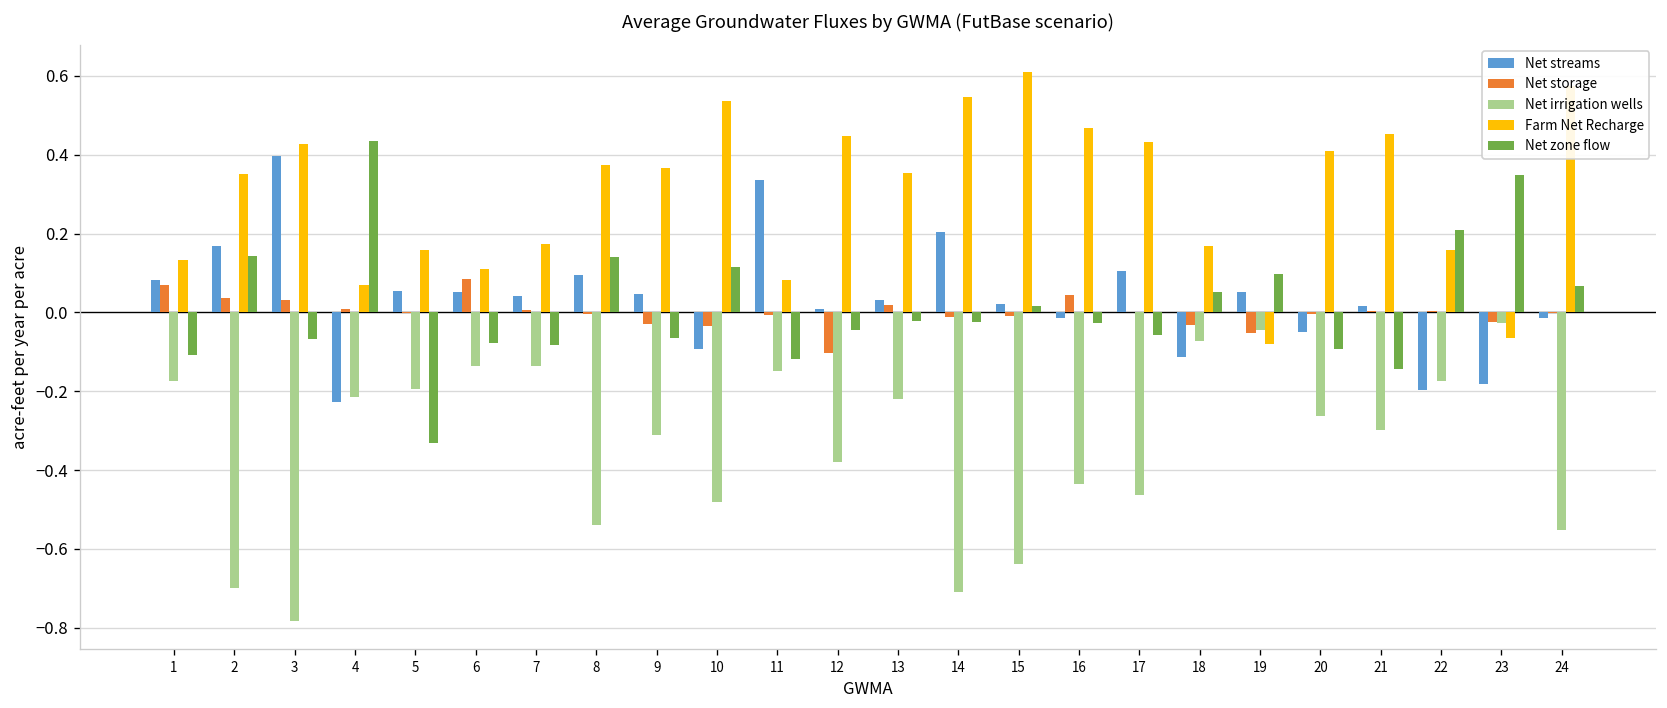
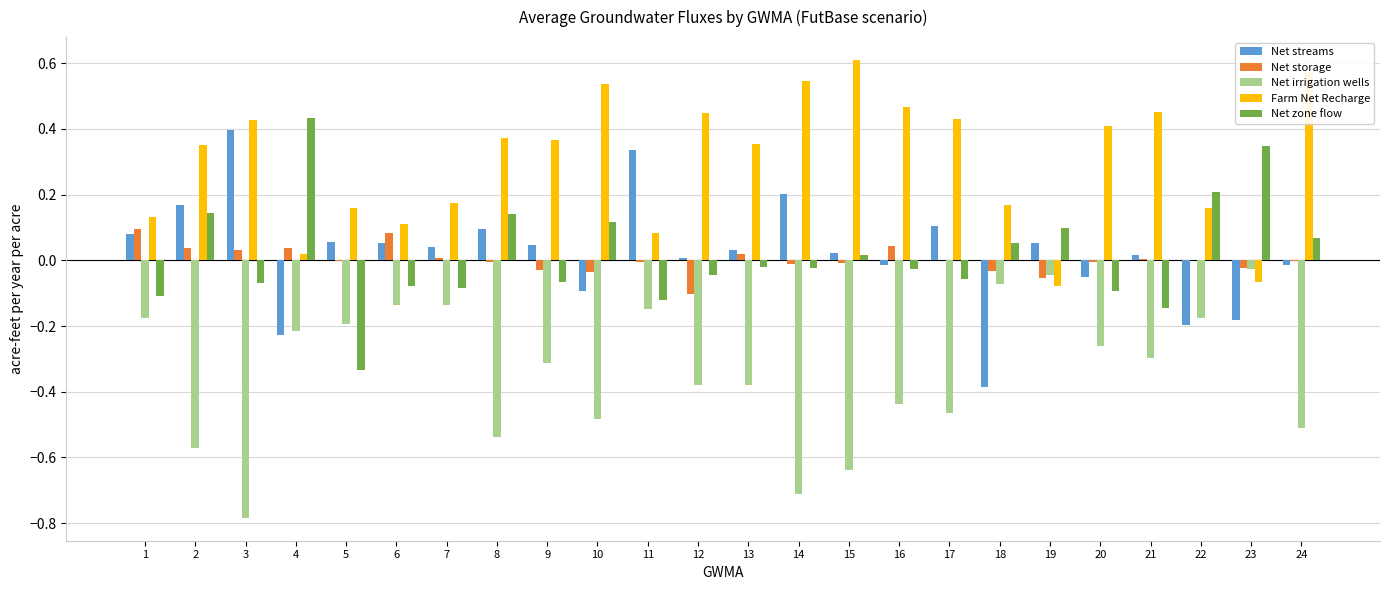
Net storage, 1: 0.07 -> 0.09
Net irrigation wells, 2: -0.70 -> -0.57
Net storage, 4: 0.01 -> 0.04
Farm Net Recharge, 4: 0.07 -> 0.02
Net irrigation wells, 13: -0.22 -> -0.38
Net streams, 18: -0.11 -> -0.39
Net irrigation wells, 24: -0.55 -> -0.51
